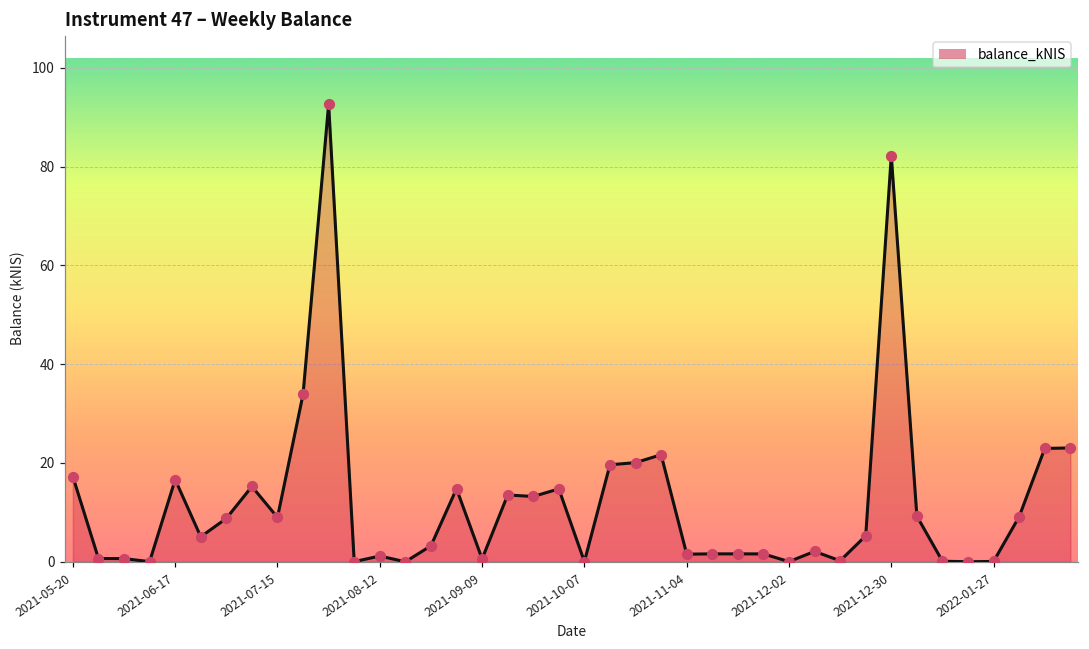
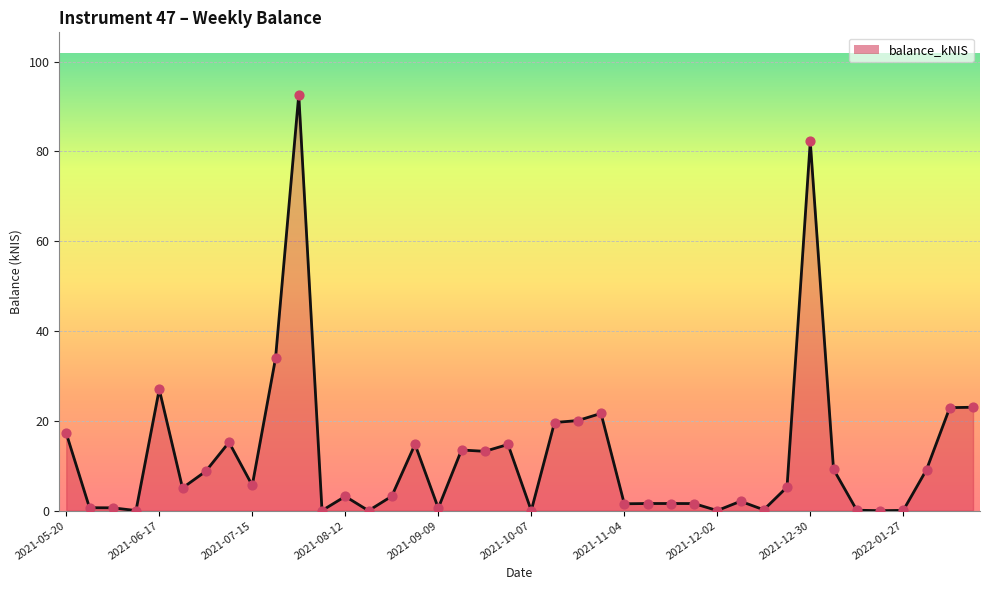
2021-06-17: 17 -> 27
2021-07-15: 9 -> 6
2021-08-12: 1 -> 3
